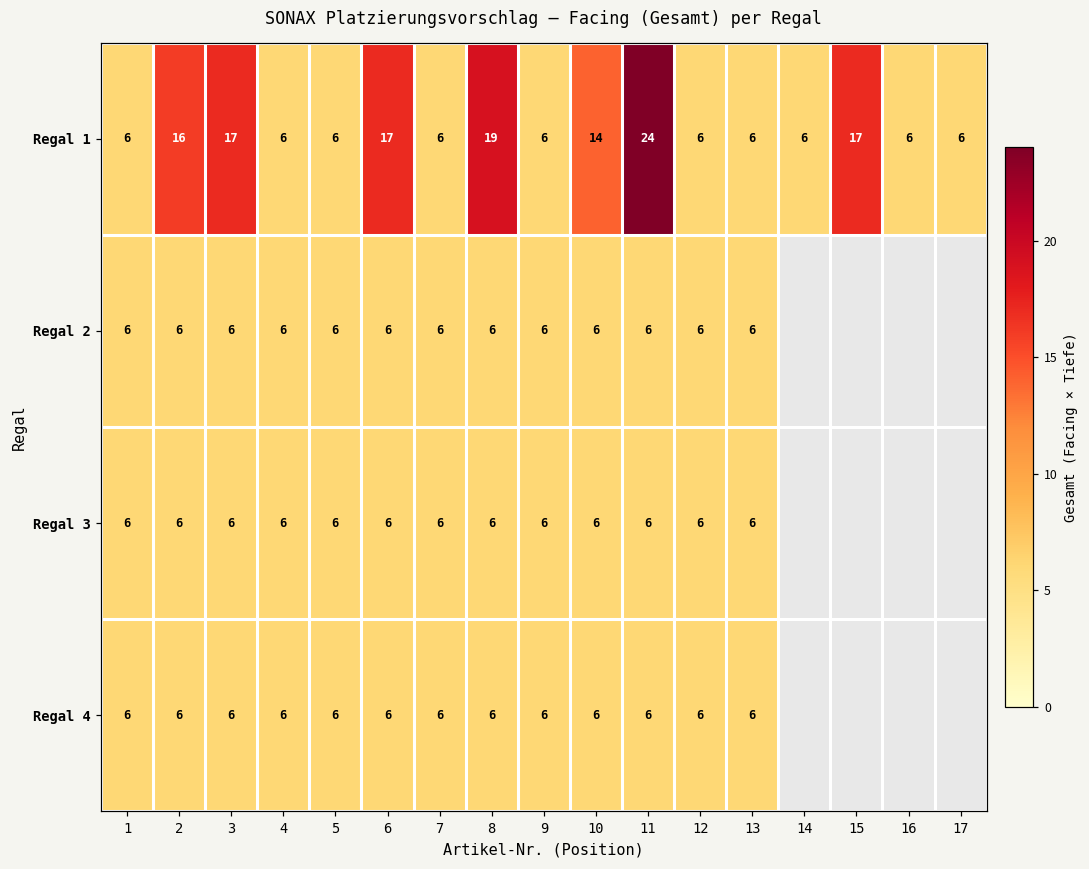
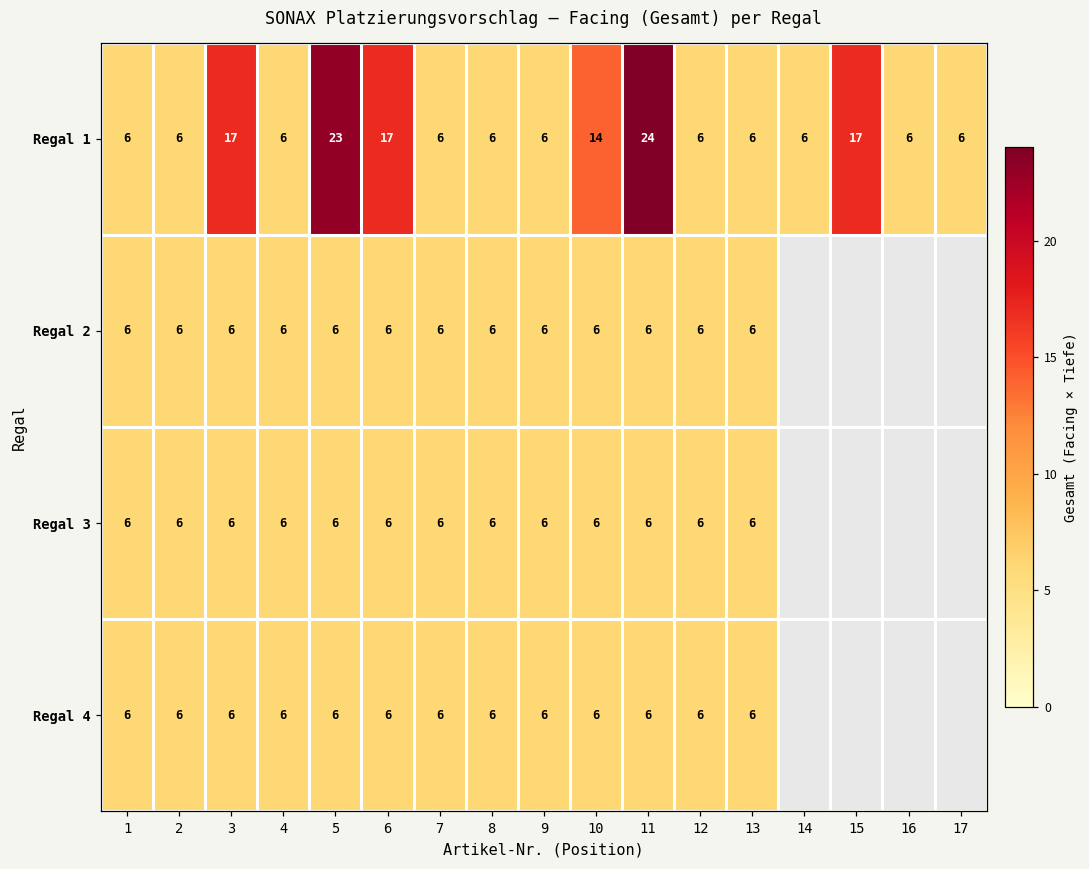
Regal 1, 2: 16 -> 6
Regal 1, 5: 6 -> 23
Regal 1, 8: 19 -> 6
